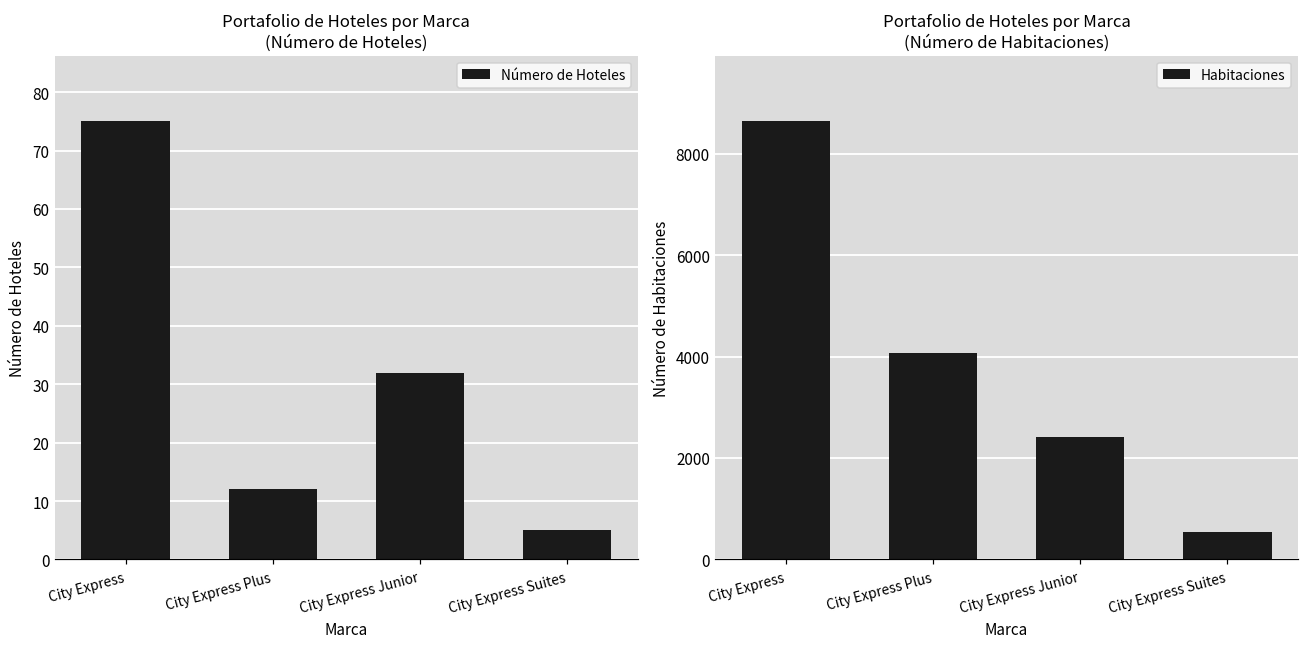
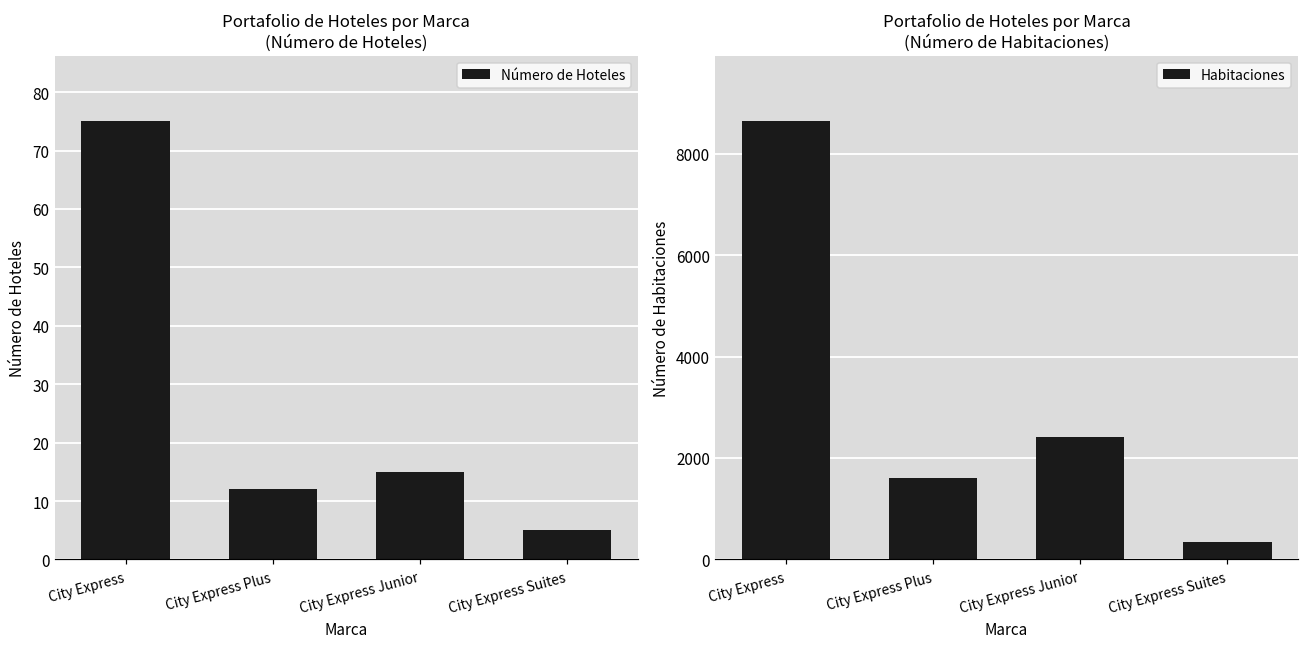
Portafolio de Hoteles por Marca (Número de Hoteles), City Express Junior: 32 -> 15
Portafolio de Hoteles por Marca (Número de Habitaciones), City Express Plus: 4100 -> 1600
Portafolio de Hoteles por Marca (Número de Habitaciones), City Express Suites: 500 -> 300
